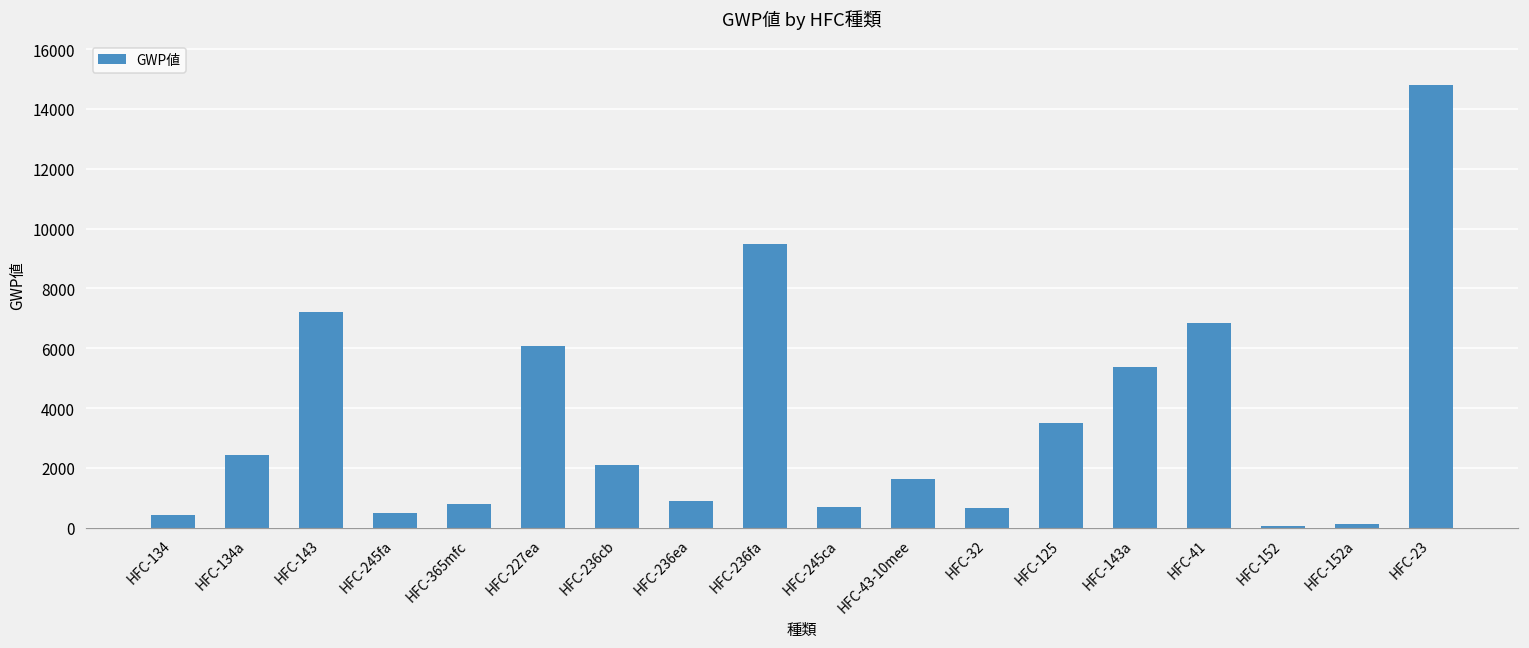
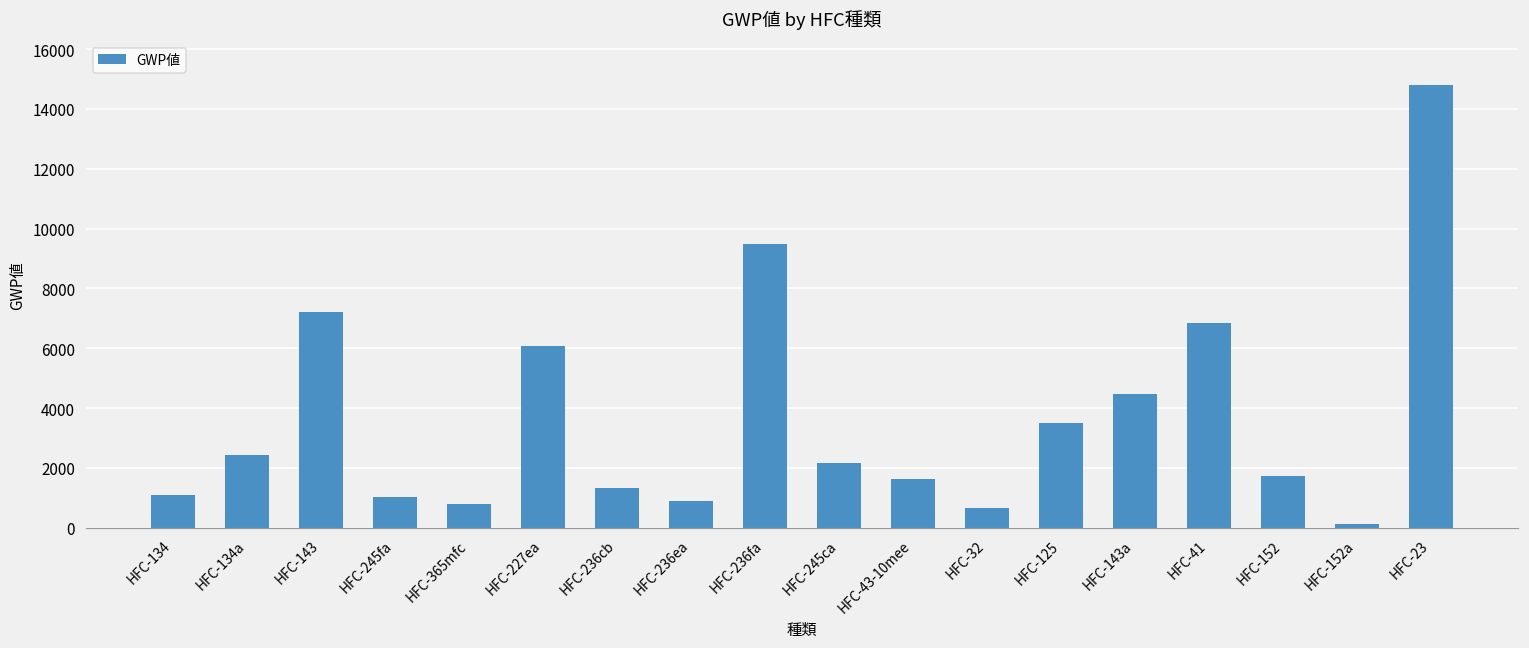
HFC-134: 400 -> 1100
HFC-245fa: 500 -> 1000
HFC-236cb: 2100 -> 1300
HFC-245ca: 700 -> 2200
HFC-143a: 5400 -> 4500
HFC-152: 100 -> 1700
